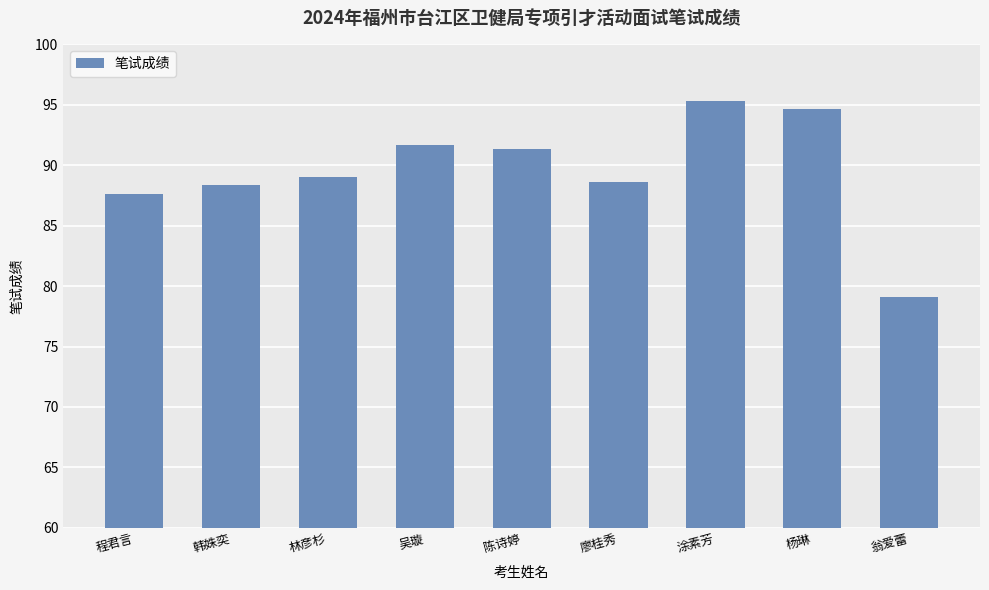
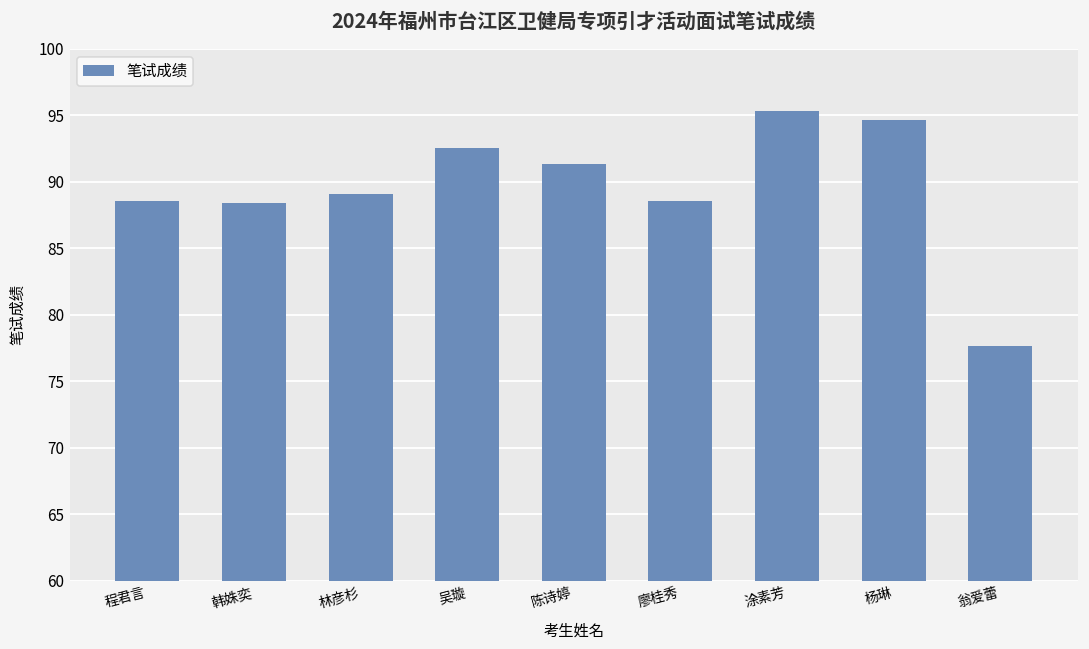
程君言: 87.7 -> 88.6
吴璇: 91.7 -> 92.6
翁爱蕾: 79.1 -> 77.7
